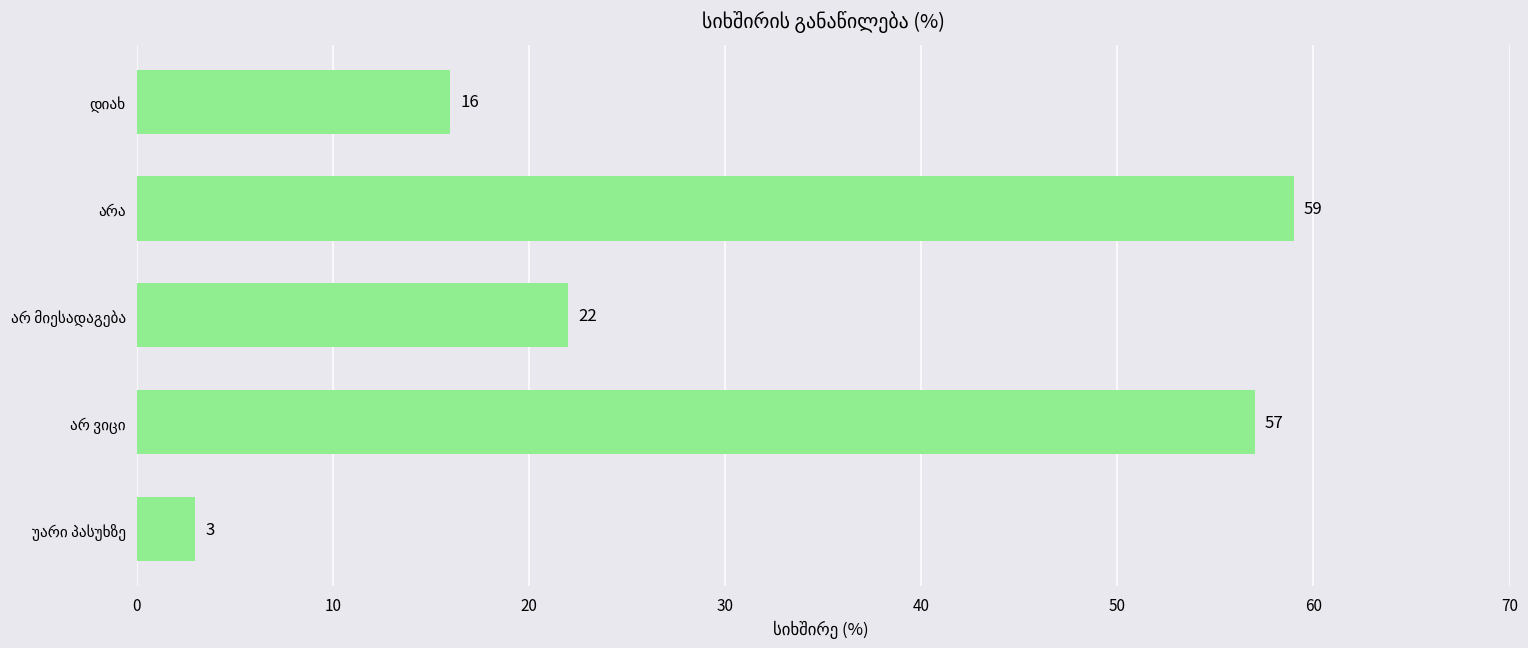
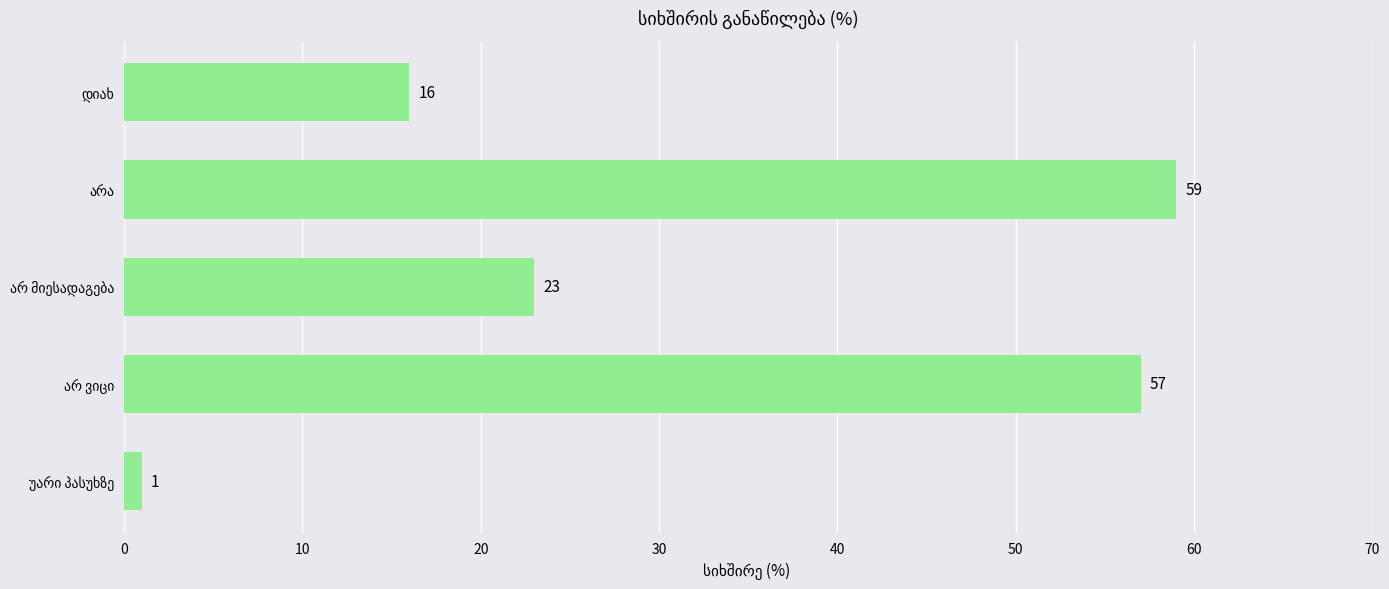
არ მიესადაგება: 22 -> 23
უარი პასუხზე: 3 -> 1
